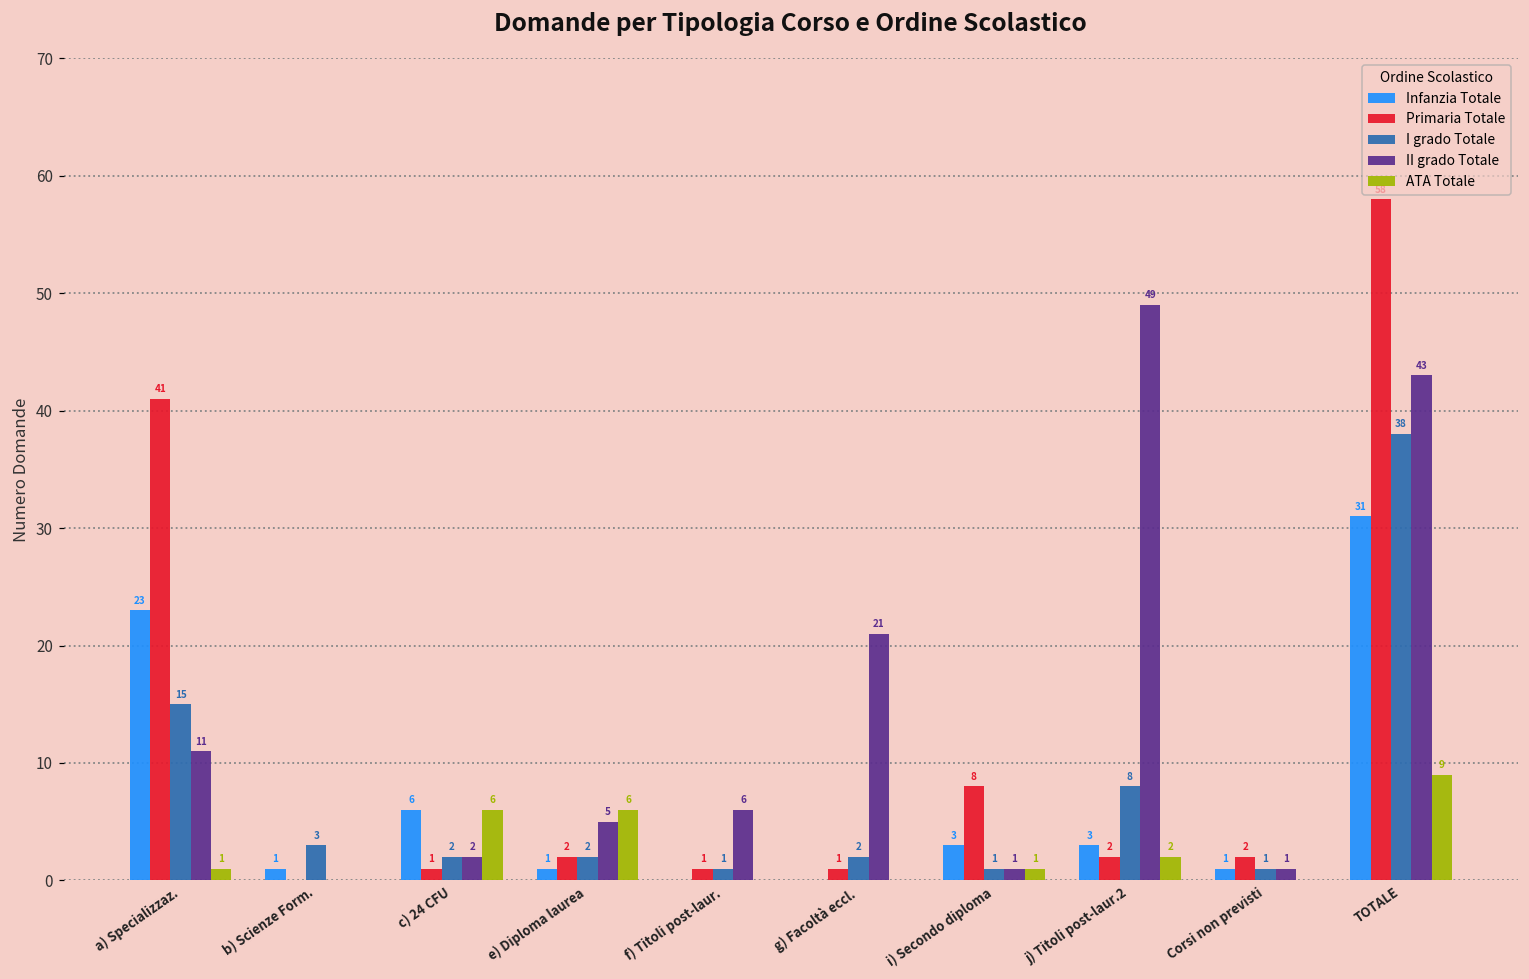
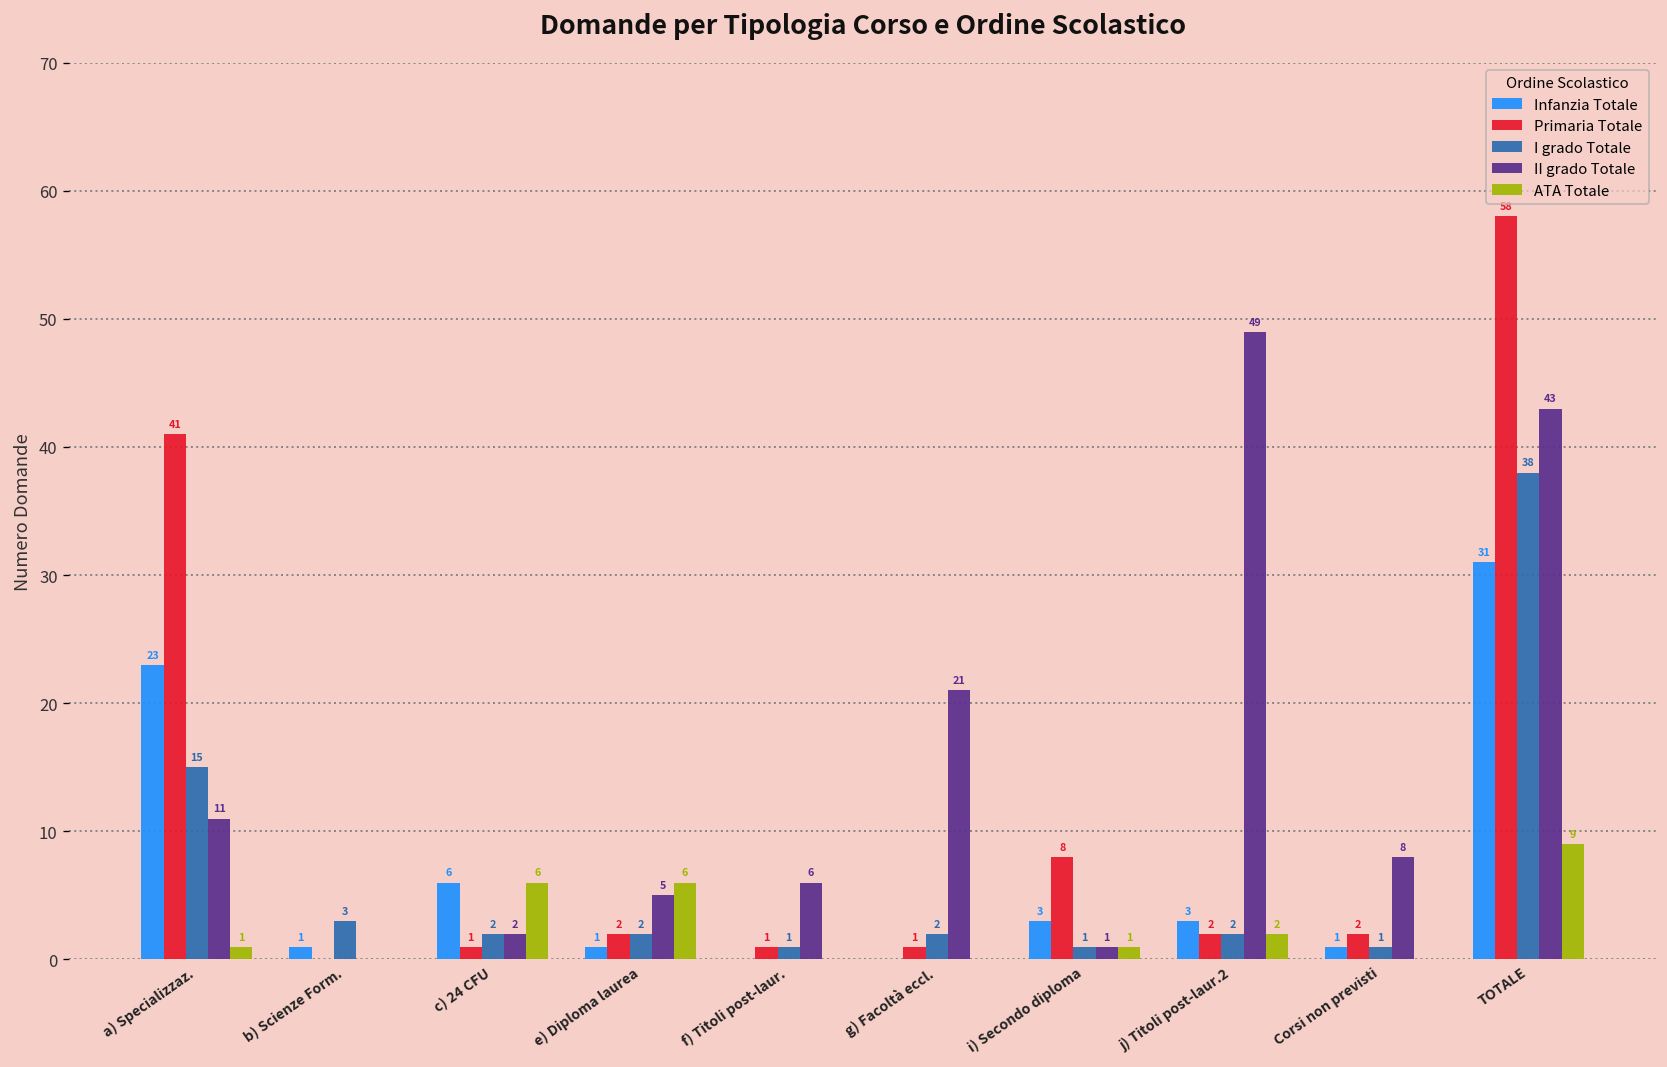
I grado Totale, j) Titoli post-laur.2: 8 -> 2
II grado Totale, Corsi non previsti: 1 -> 8
